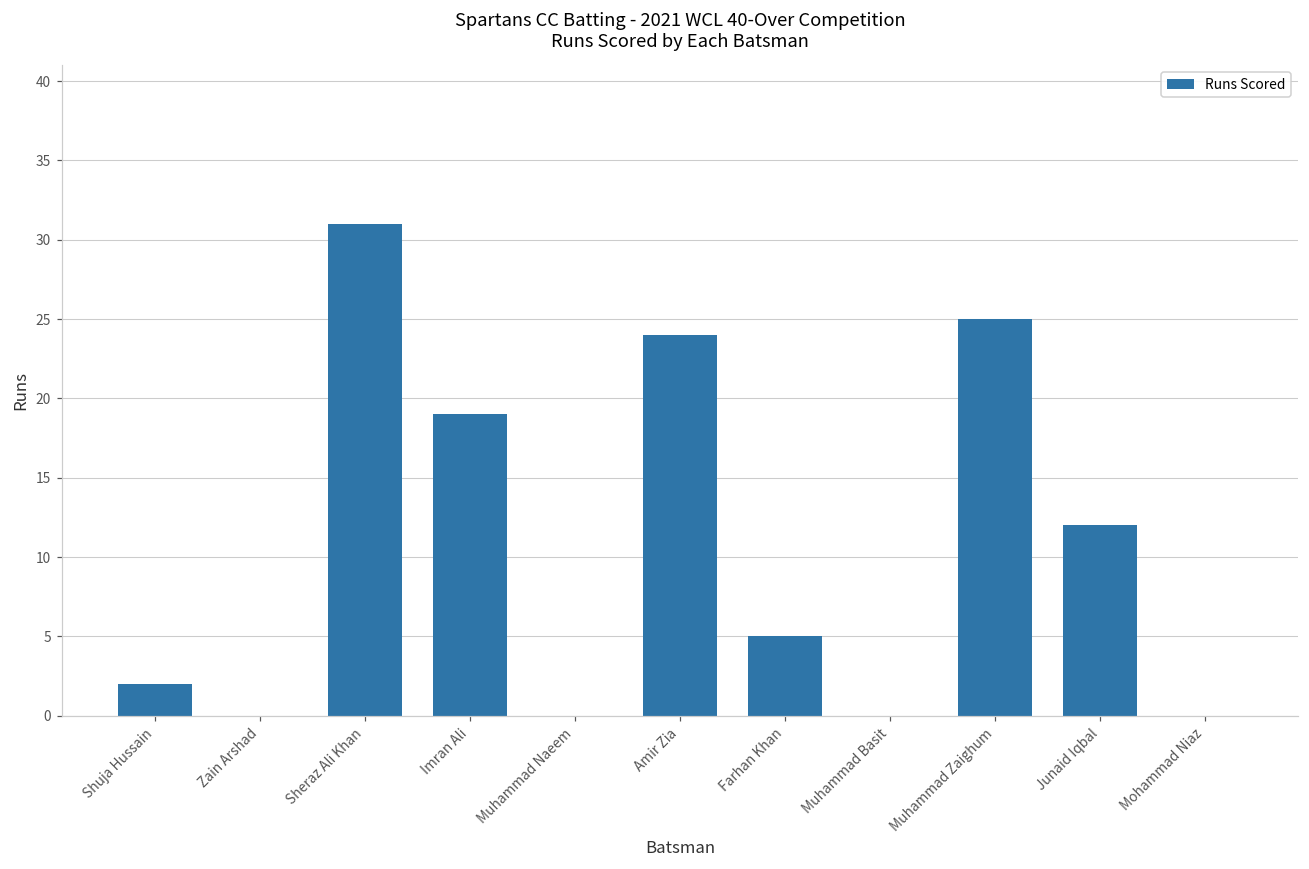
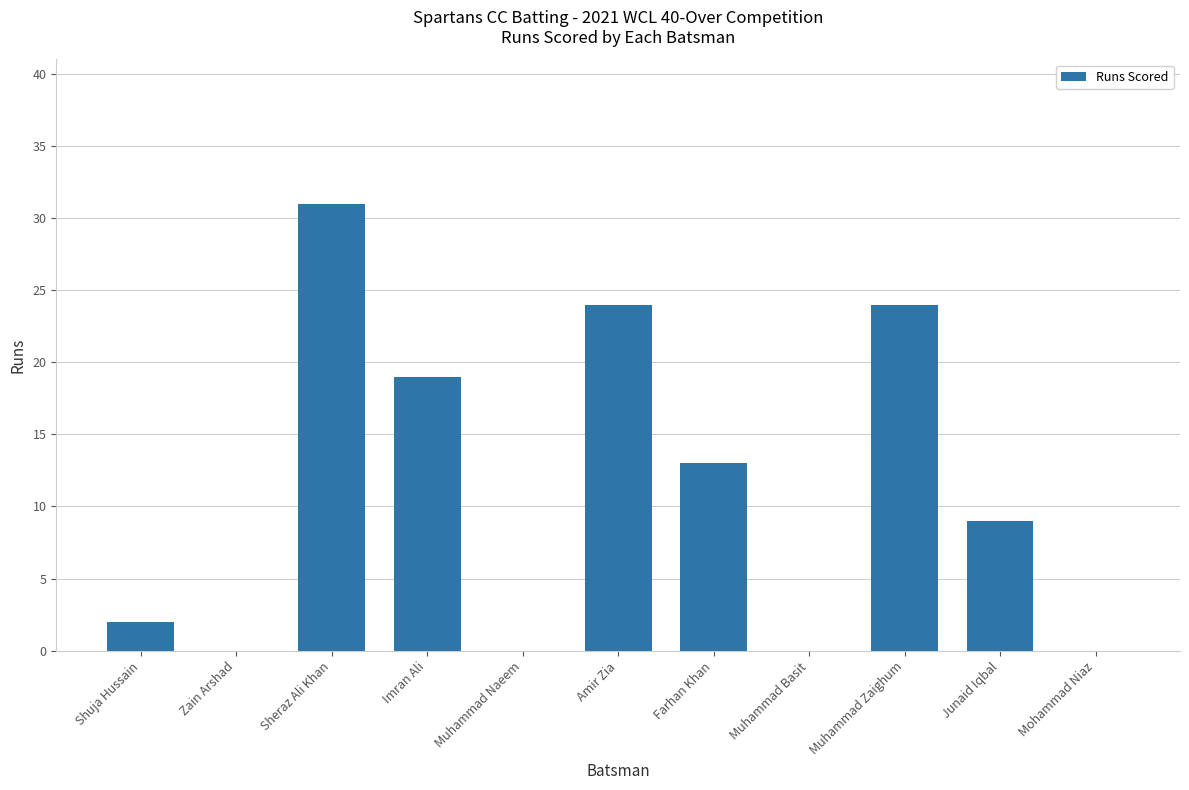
Farhan Khan: 5 -> 13
Muhammad Zaighum: 25 -> 24
Junaid Iqbal: 12 -> 9
